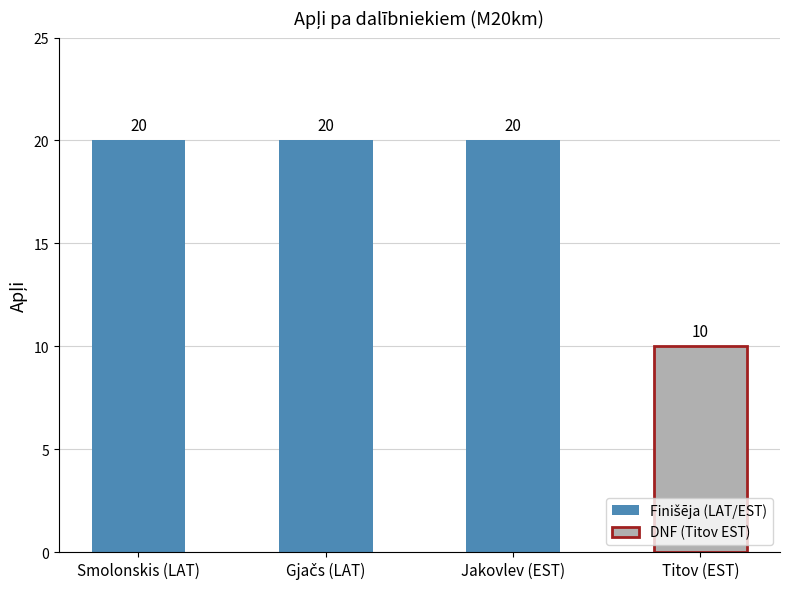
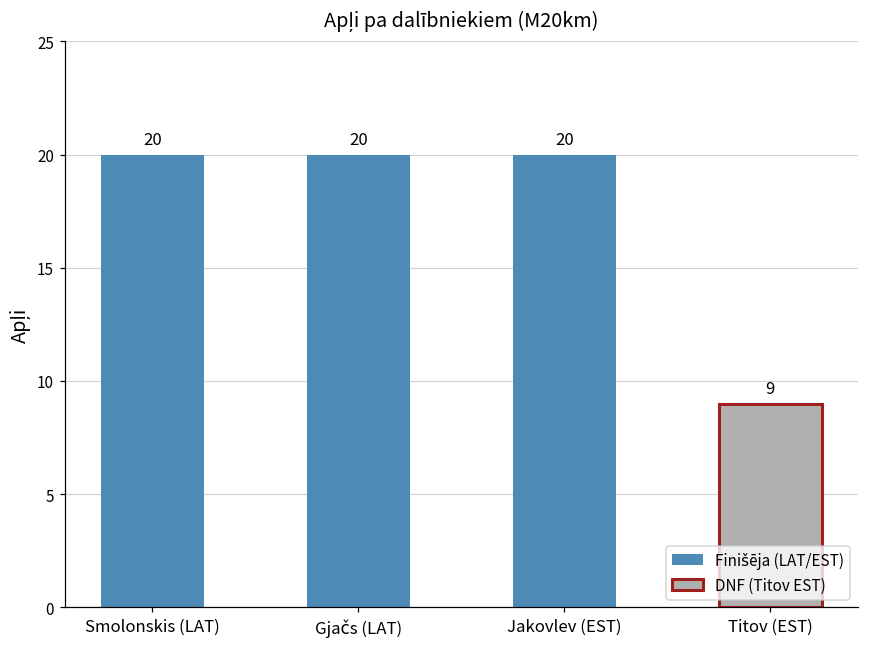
Titov (EST): 10 -> 9
